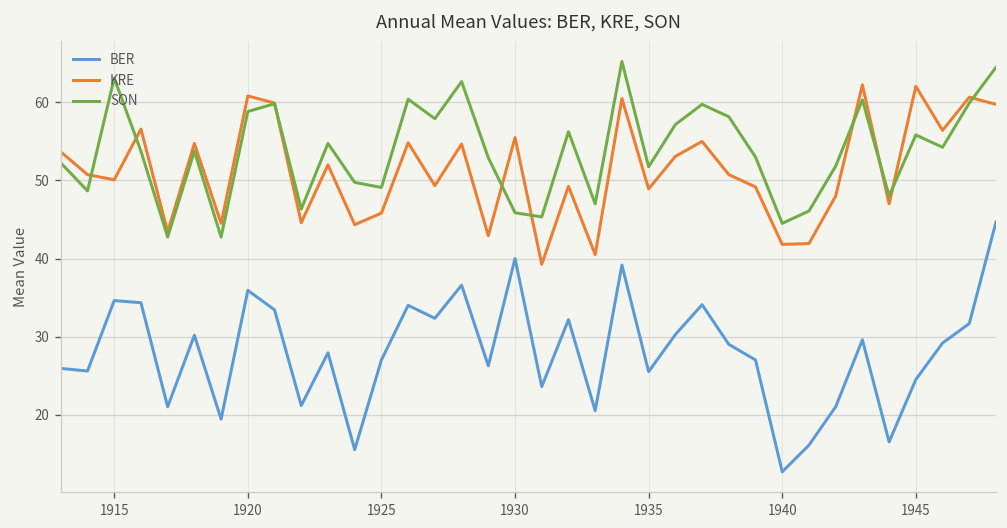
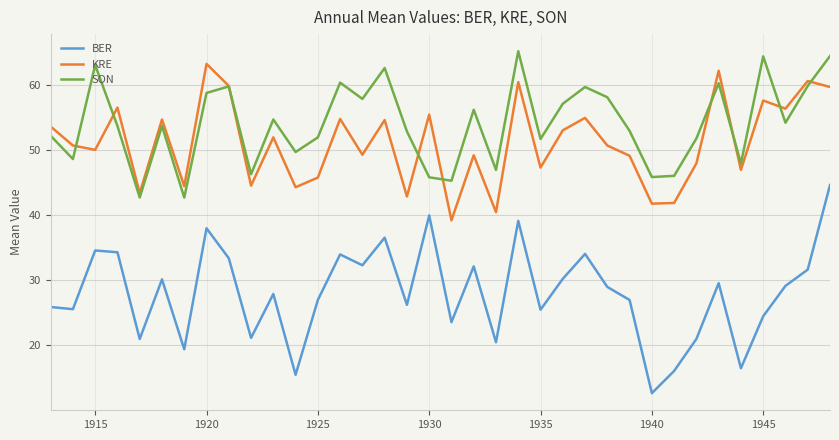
BER, 1920: 36 -> 38
KRE, 1920: 61 -> 63
SON, 1925: 49 -> 52
KRE, 1935: 49 -> 47
SON, 1940: 45 -> 46
KRE, 1945: 62 -> 58
SON, 1945: 56 -> 64
